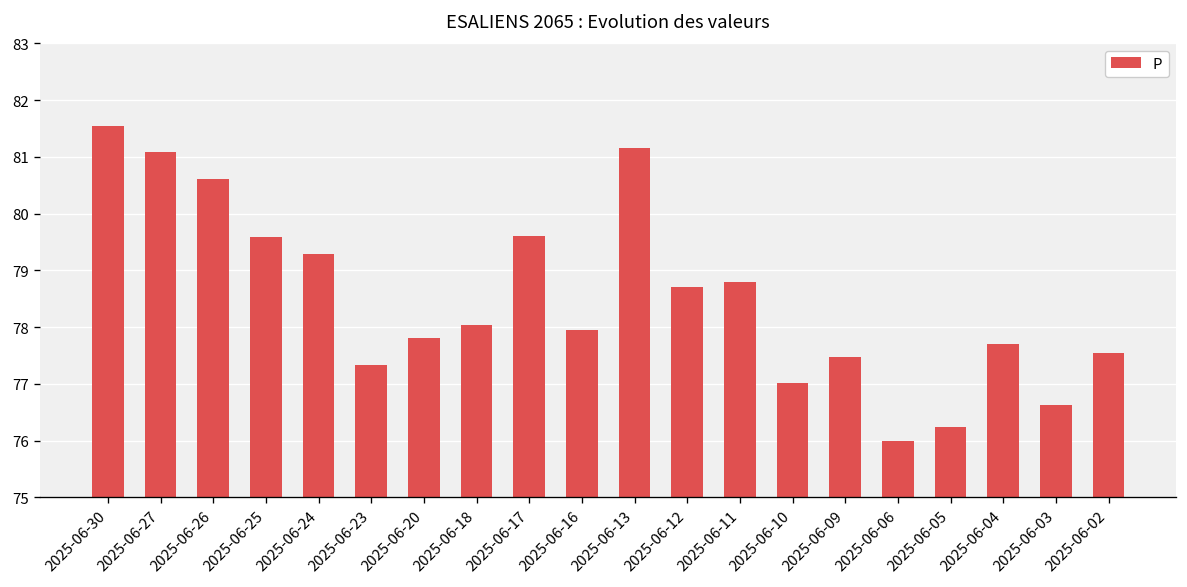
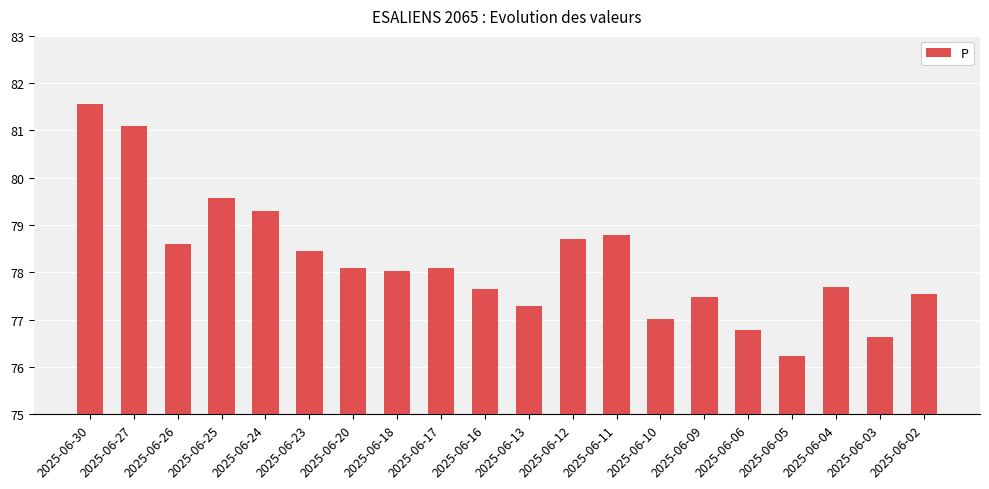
2025-06-26: 80.6 -> 78.6
2025-06-23: 77.3 -> 78.5
2025-06-20: 77.8 -> 78.1
2025-06-17: 79.6 -> 78.1
2025-06-16: 78.0 -> 77.7
2025-06-13: 81.2 -> 77.3
2025-06-06: 76.0 -> 76.8
